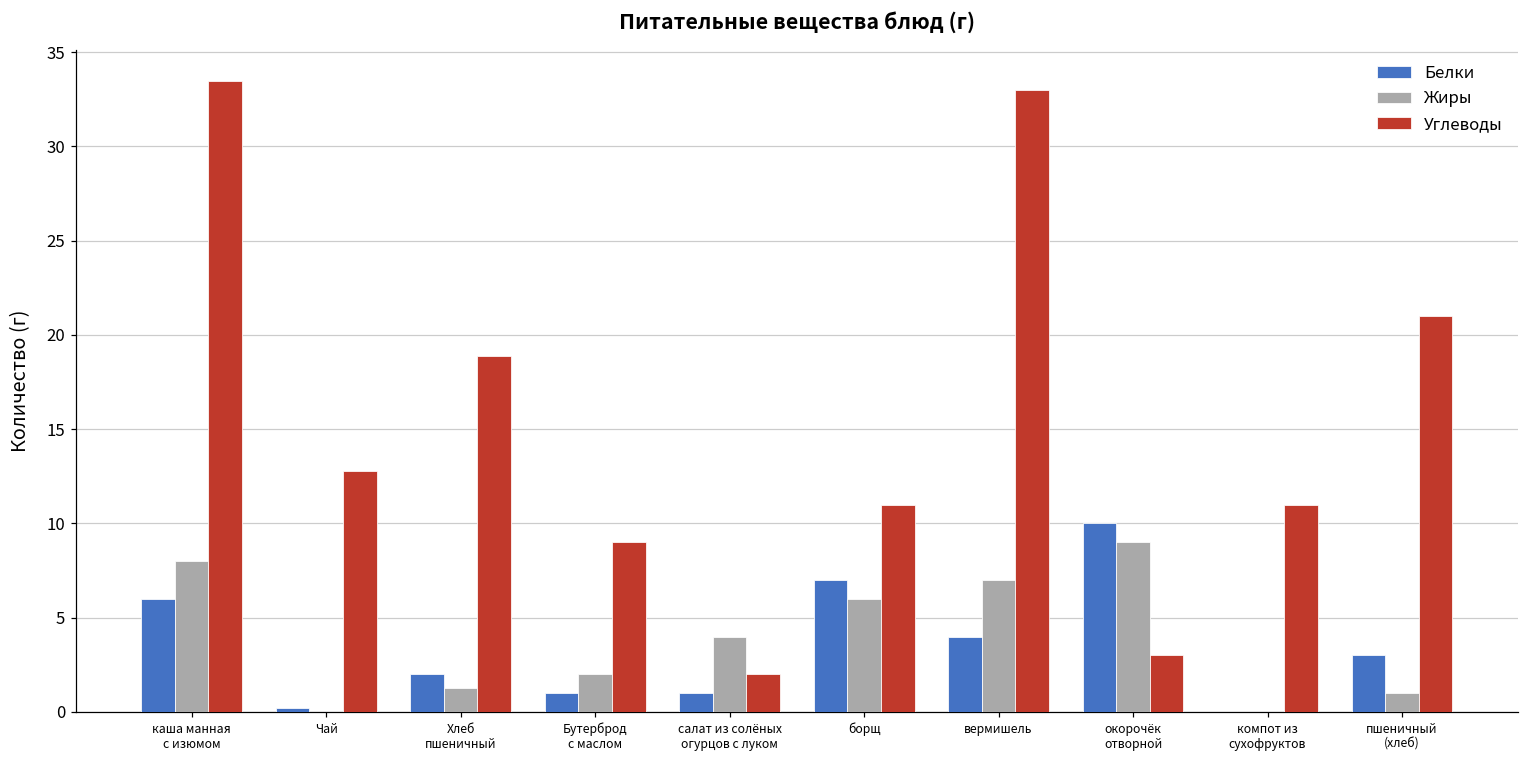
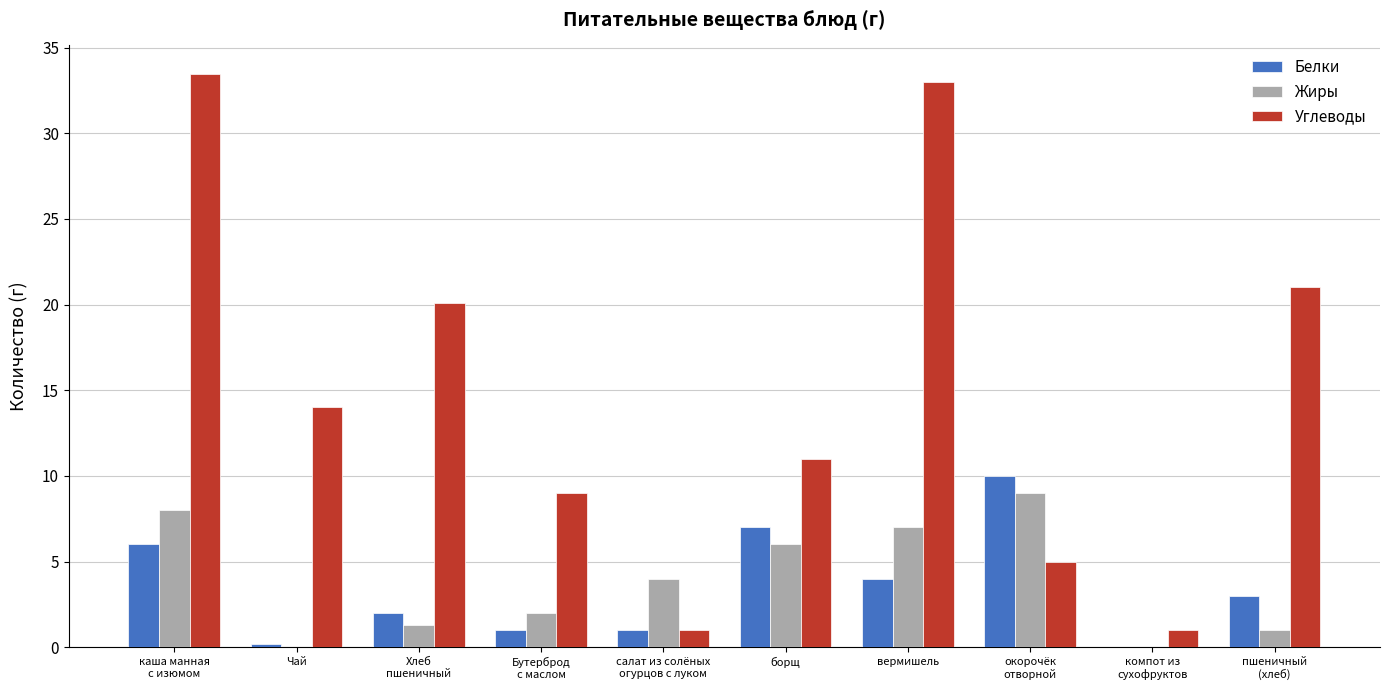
Углеводы, Чай: 12.8 -> 14.0
Углеводы, Хлеб пшеничный: 18.9 -> 20.1
Углеводы, салат из солёных огурцов с луком: 2 -> 1
Углеводы, окорочёк отворной: 3 -> 5
Углеводы, компот из сухофруктов: 11 -> 1
